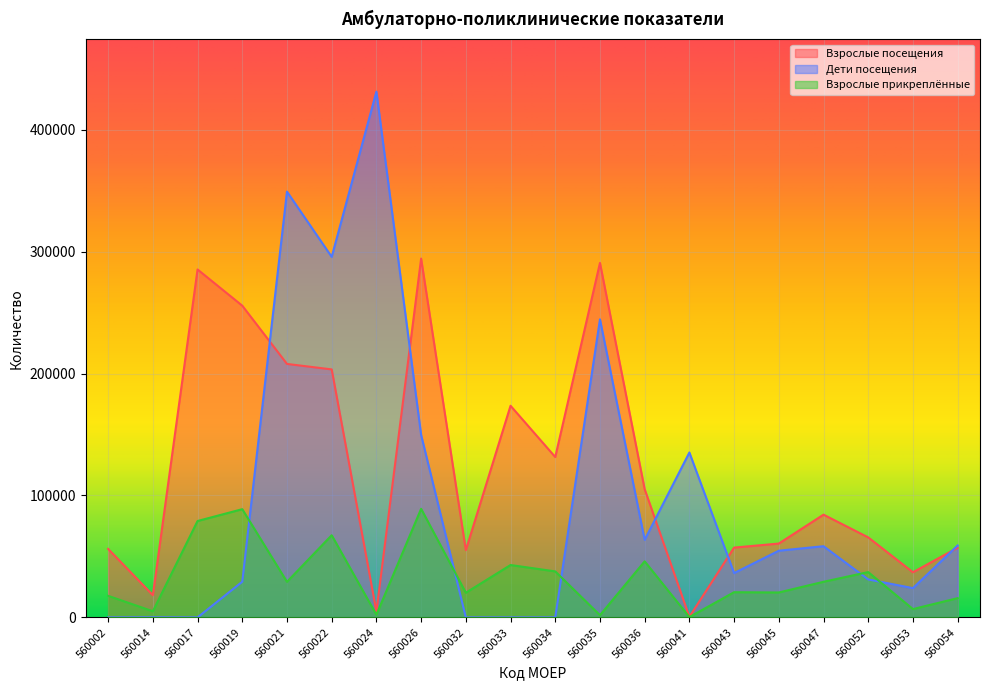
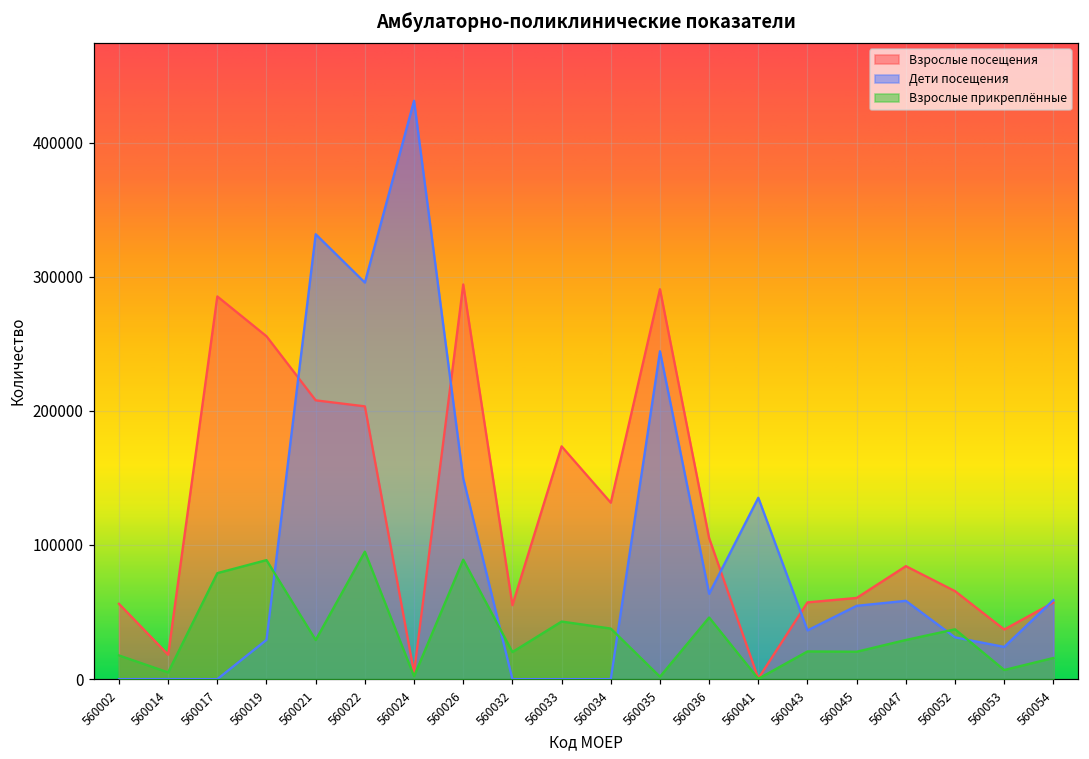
Дети посещения, 560021: 349000 -> 332000
Взрослые прикреплённые, 560022: 67000 -> 95000
